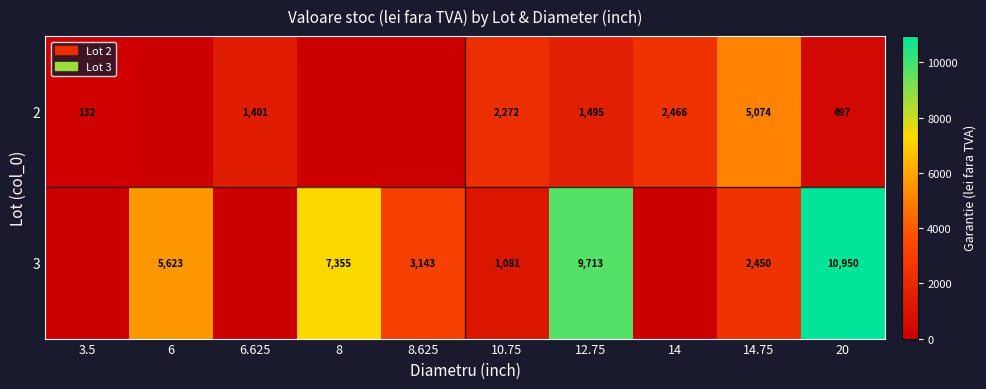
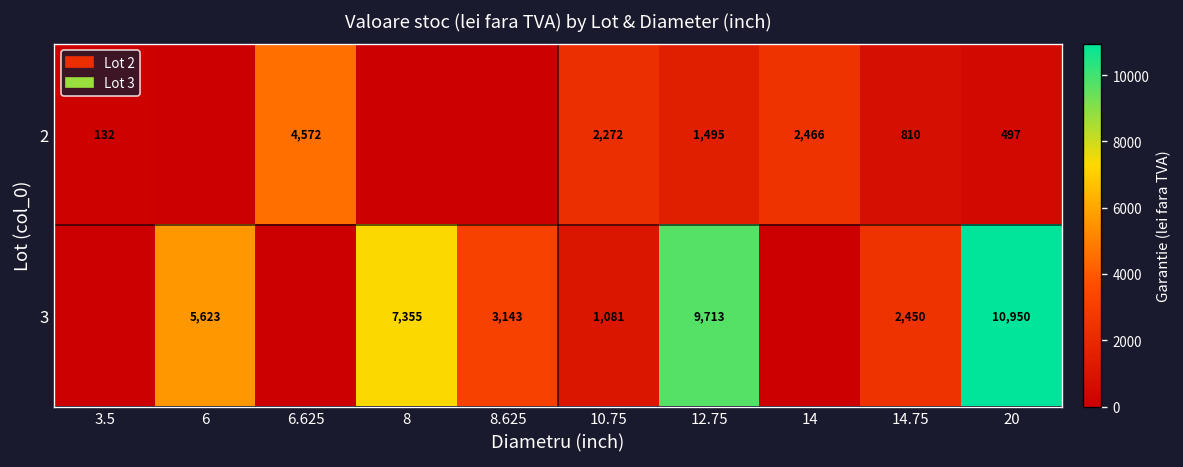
2, 6.625: 1,401 -> 4,572
2, 14.75: 5,074 -> 810
